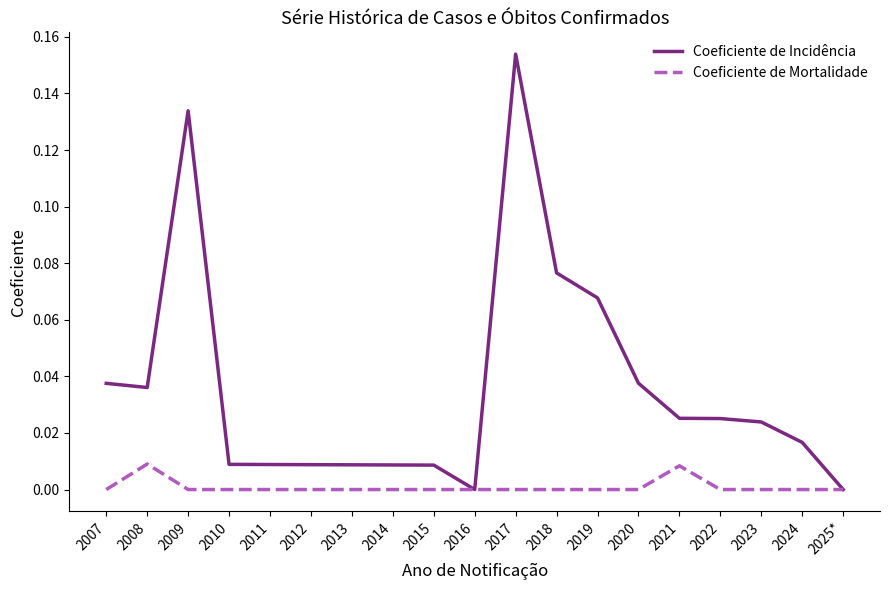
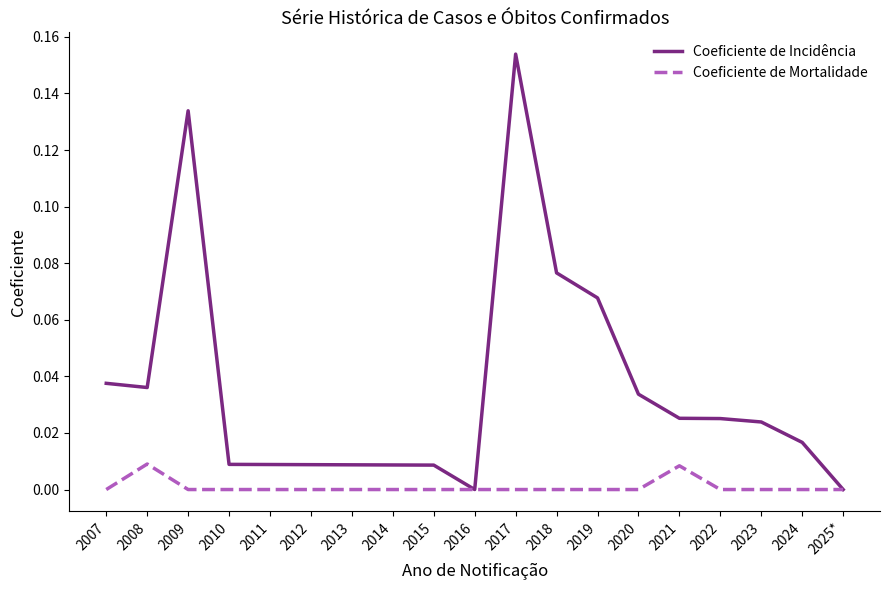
Coeficiente de Incidência, 2020: 0.038 -> 0.034
